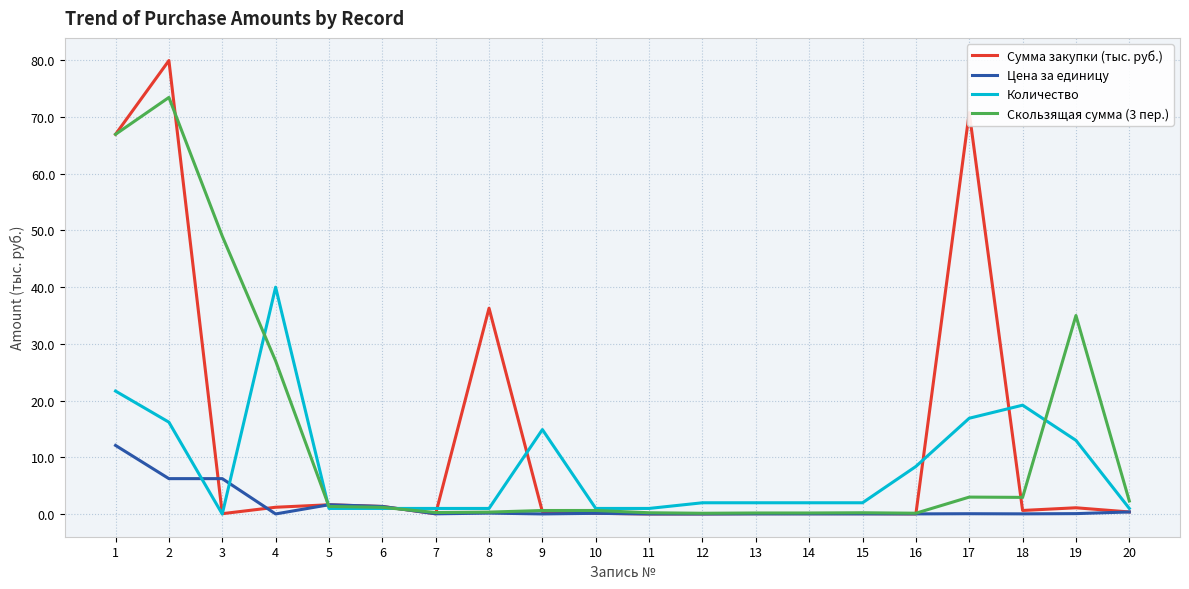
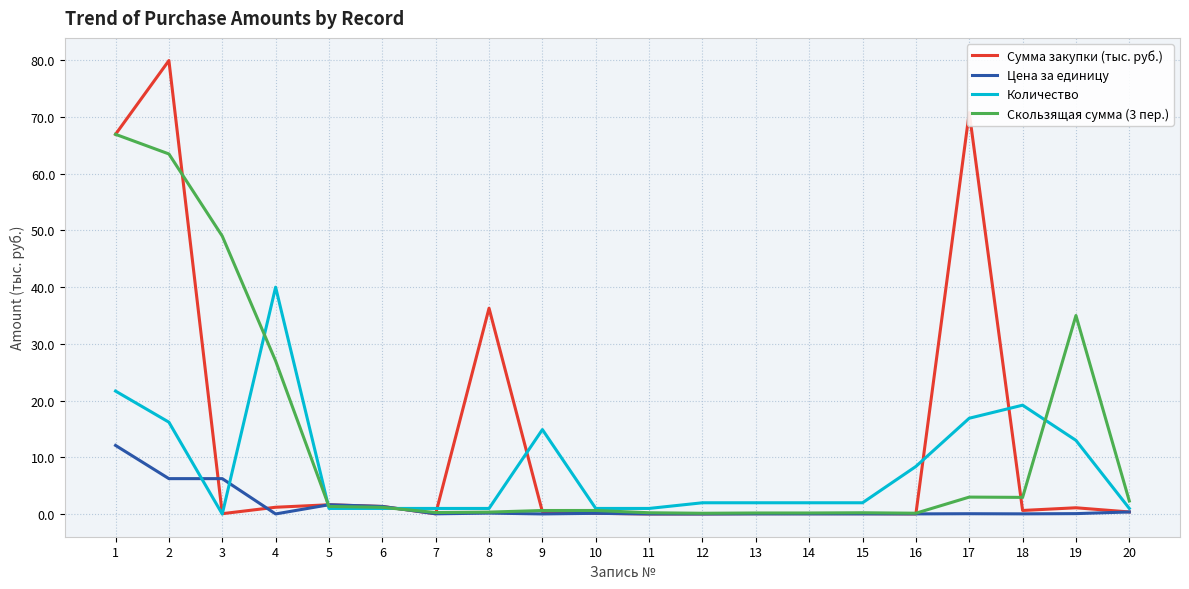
Скользящая сумма (3 пер.), 2: 73 -> 63
